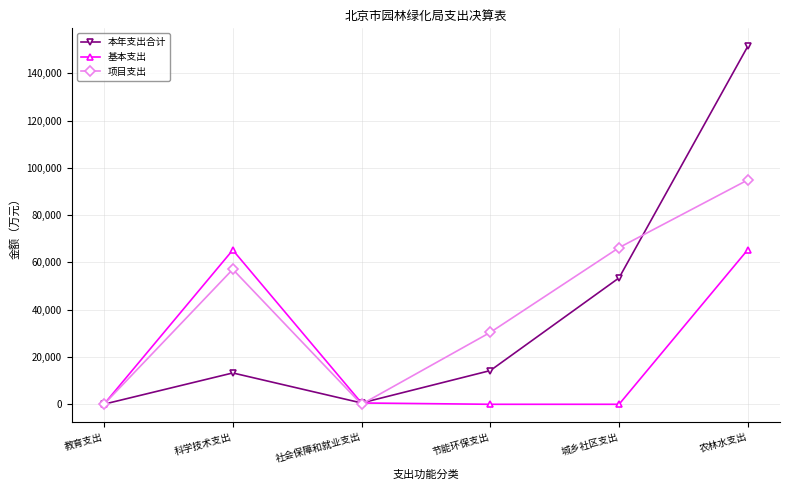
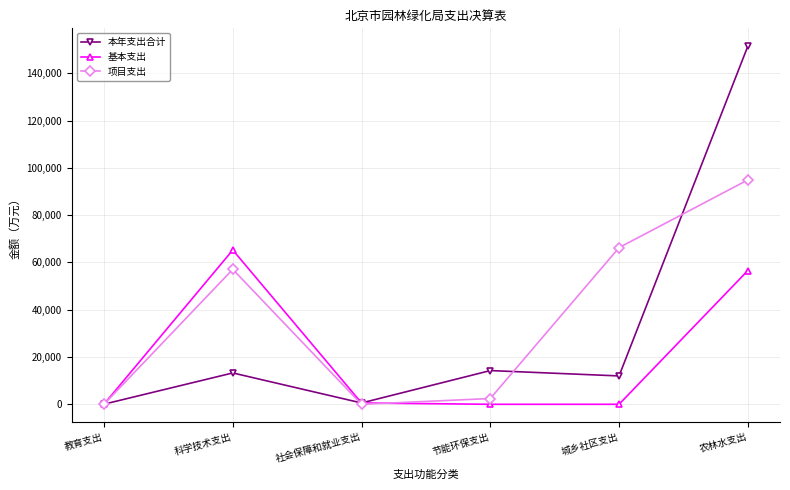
项目支出, 节能环保支出: 30,000 -> 2,000
本年支出合计, 城乡社区支出: 53,000 -> 12,000
基本支出, 农林水支出: 65,000 -> 57,000
